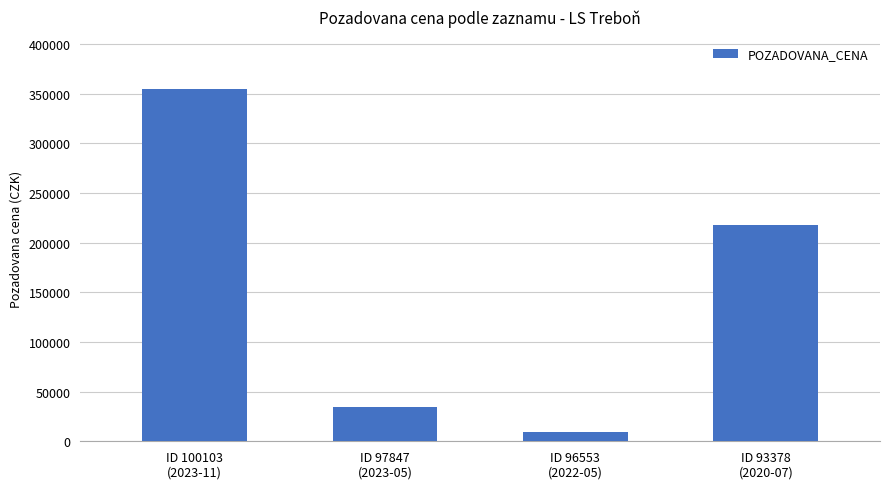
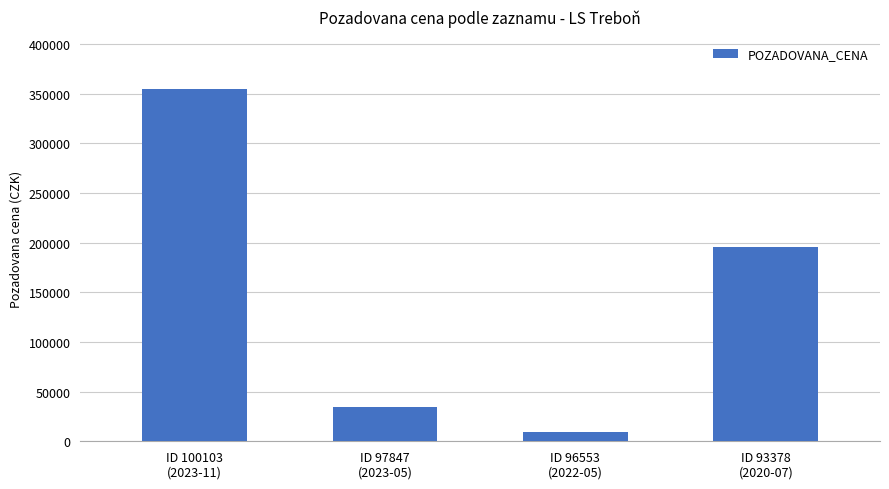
ID 93378 (2020-07): 220000 -> 200000
